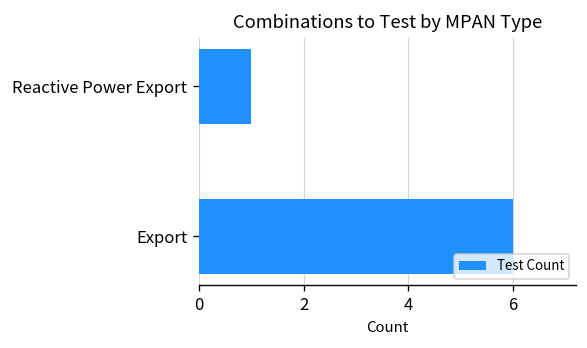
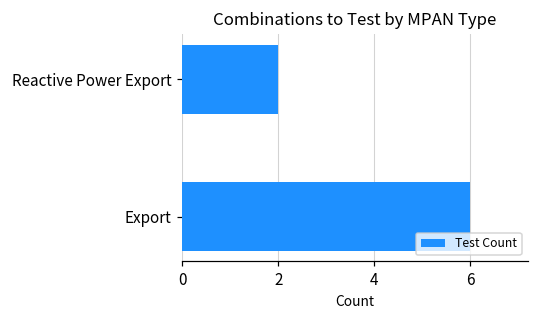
Reactive Power Export: 1 -> 2
